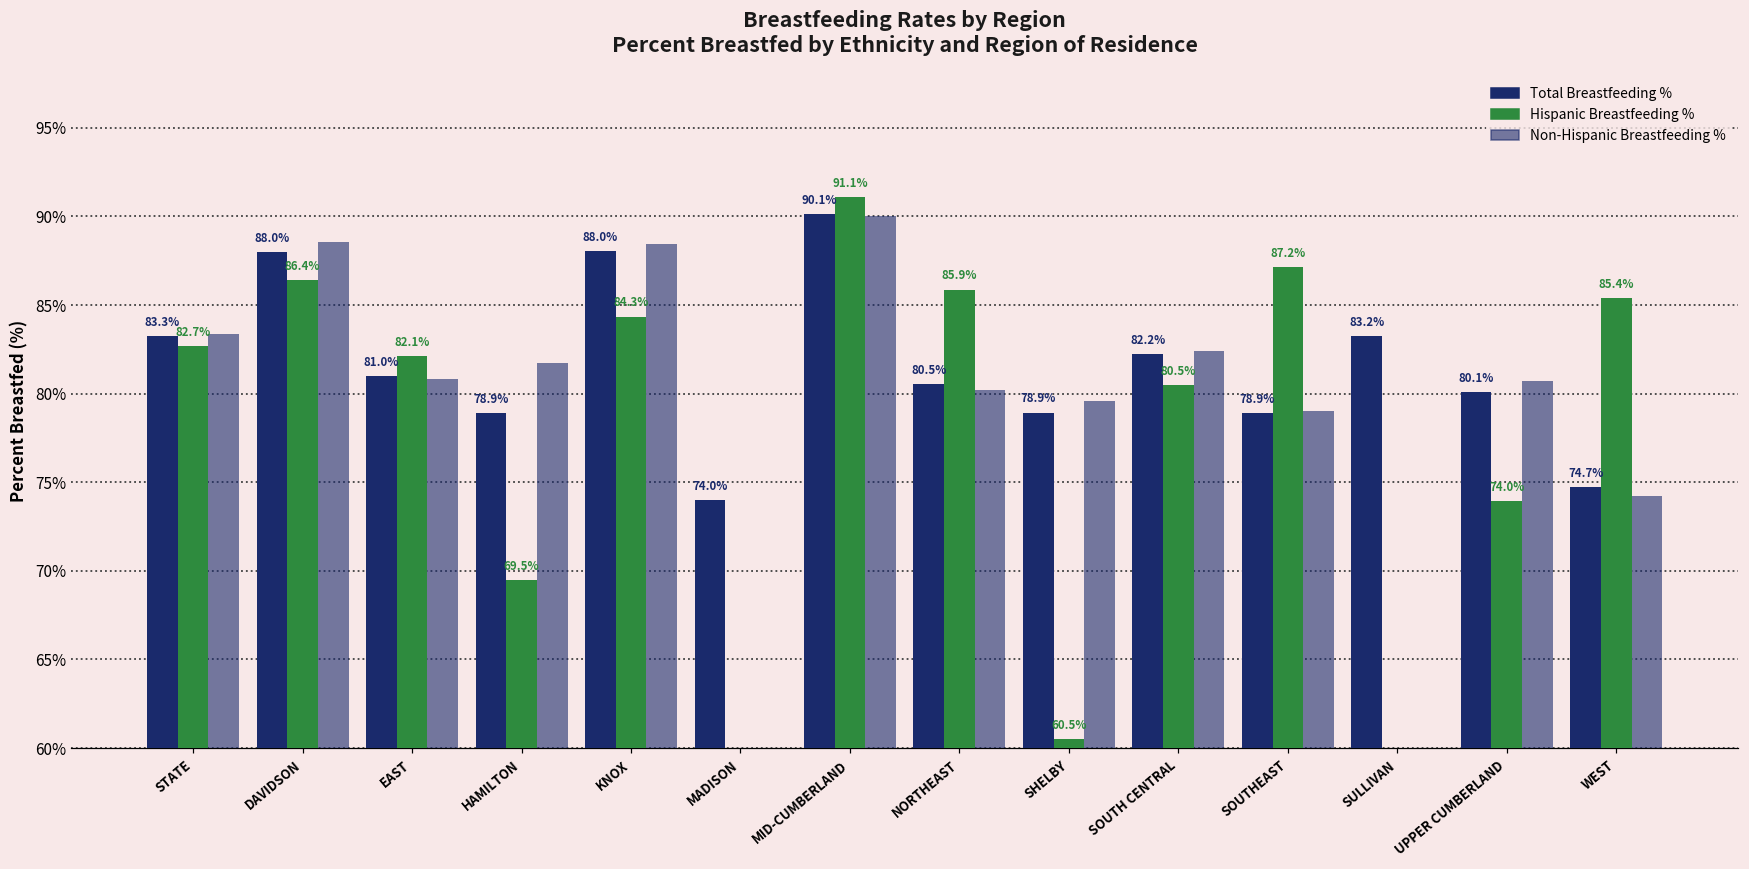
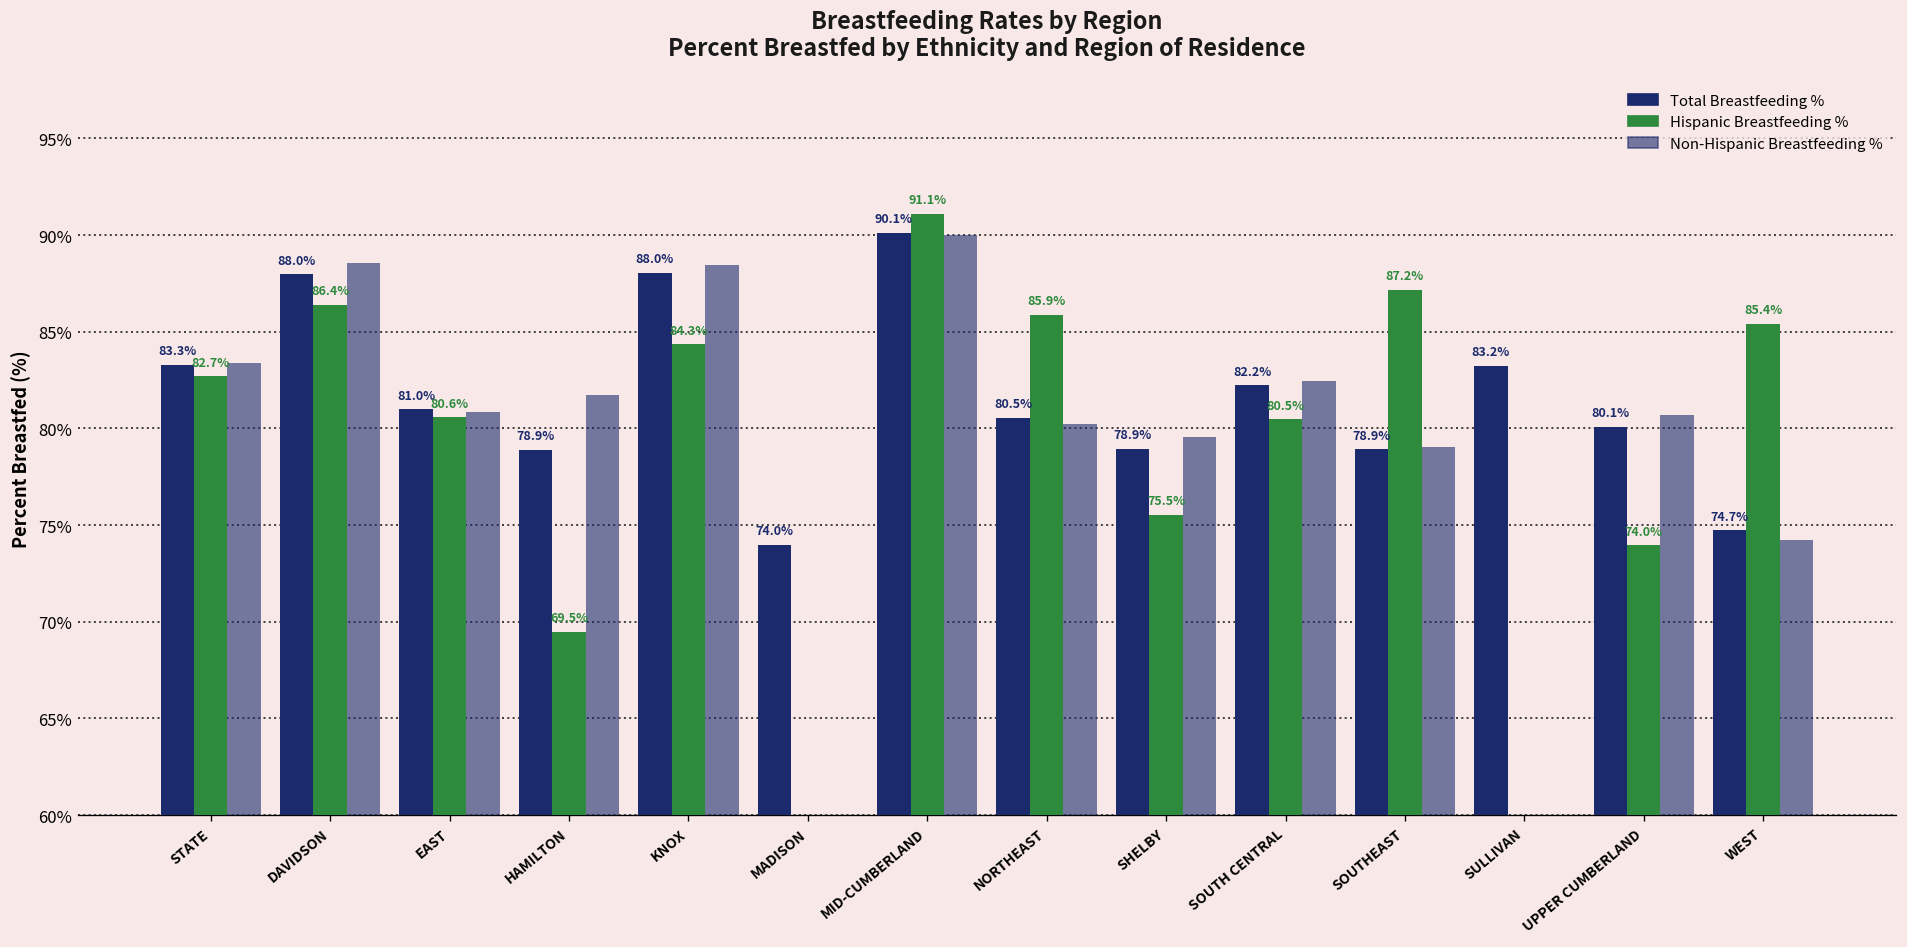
Hispanic Breastfeeding %, EAST: 82.1% -> 80.6%
Hispanic Breastfeeding %, SHELBY: 60.5% -> 75.5%
